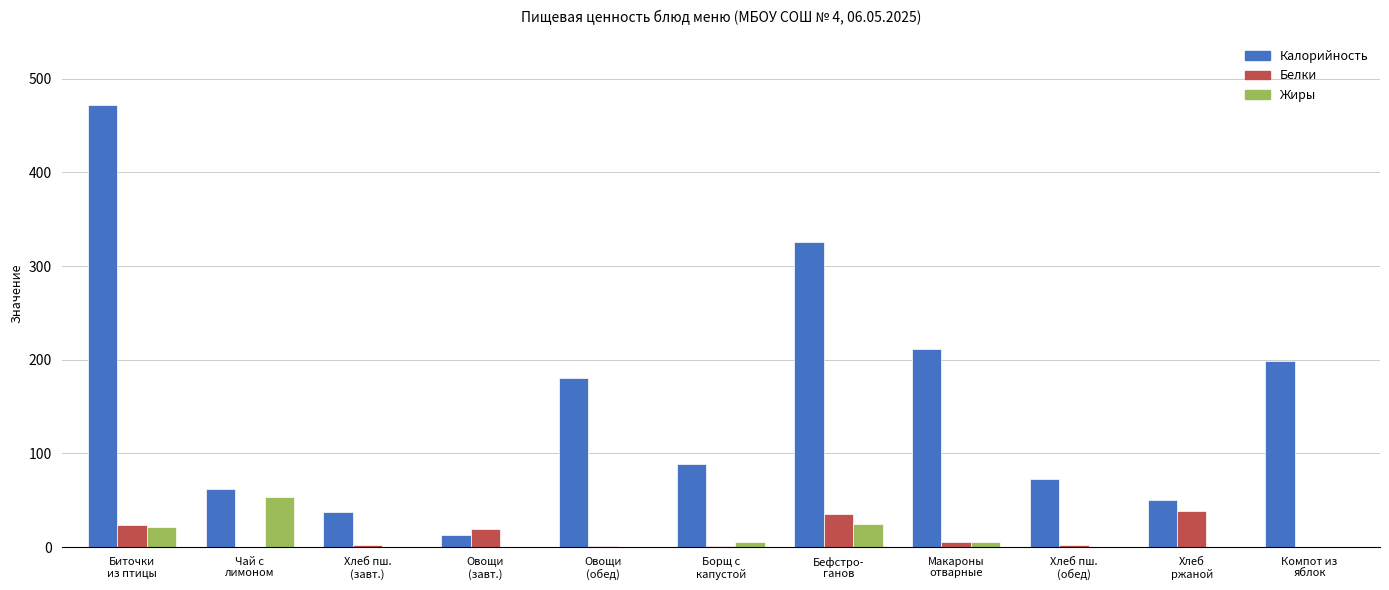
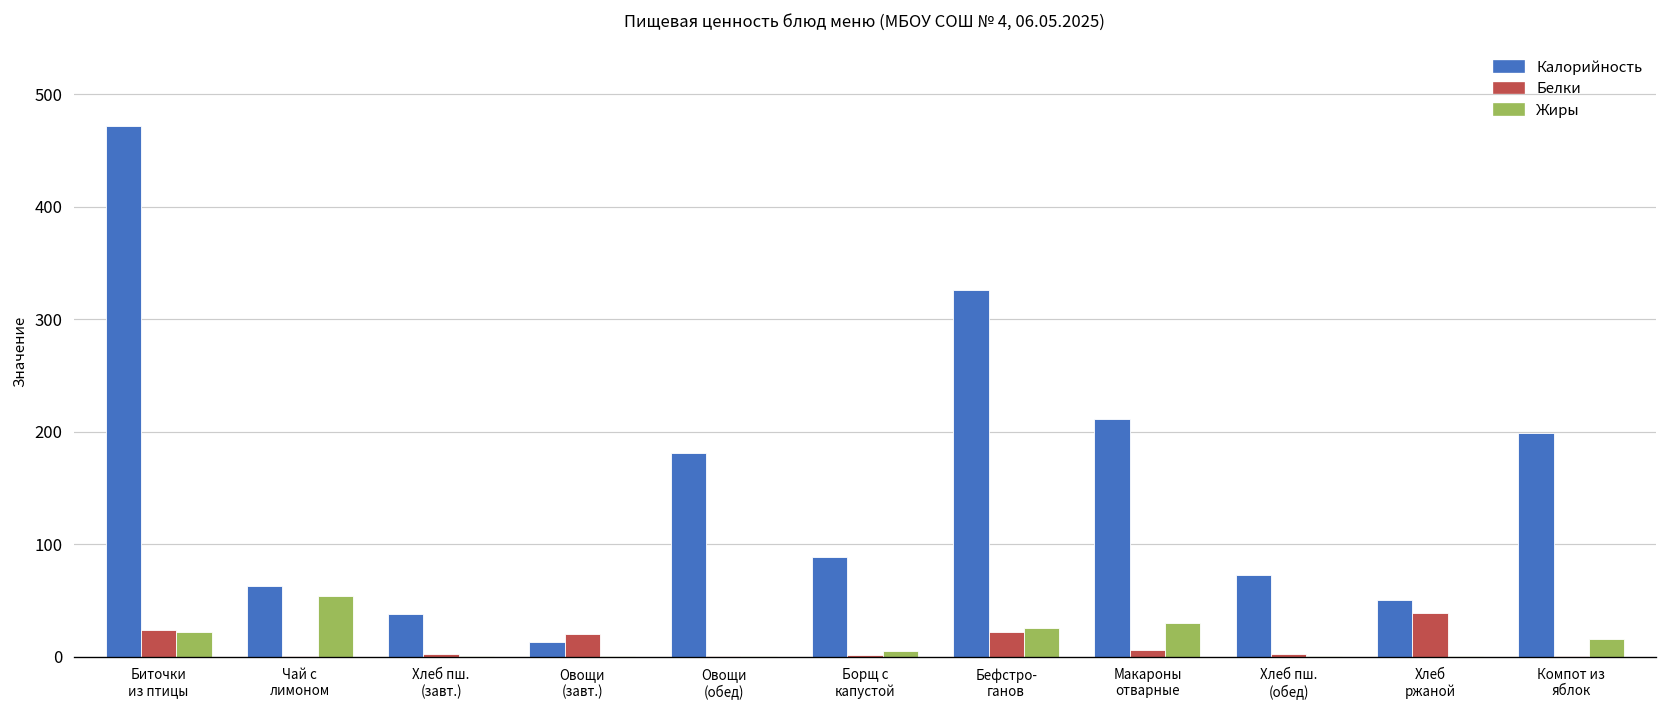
Белки, Бефстро- ганов: 30 -> 20
Жиры, Макароны отварные: 10 -> 30
Жиры, Компот из яблок: 0 -> 20
